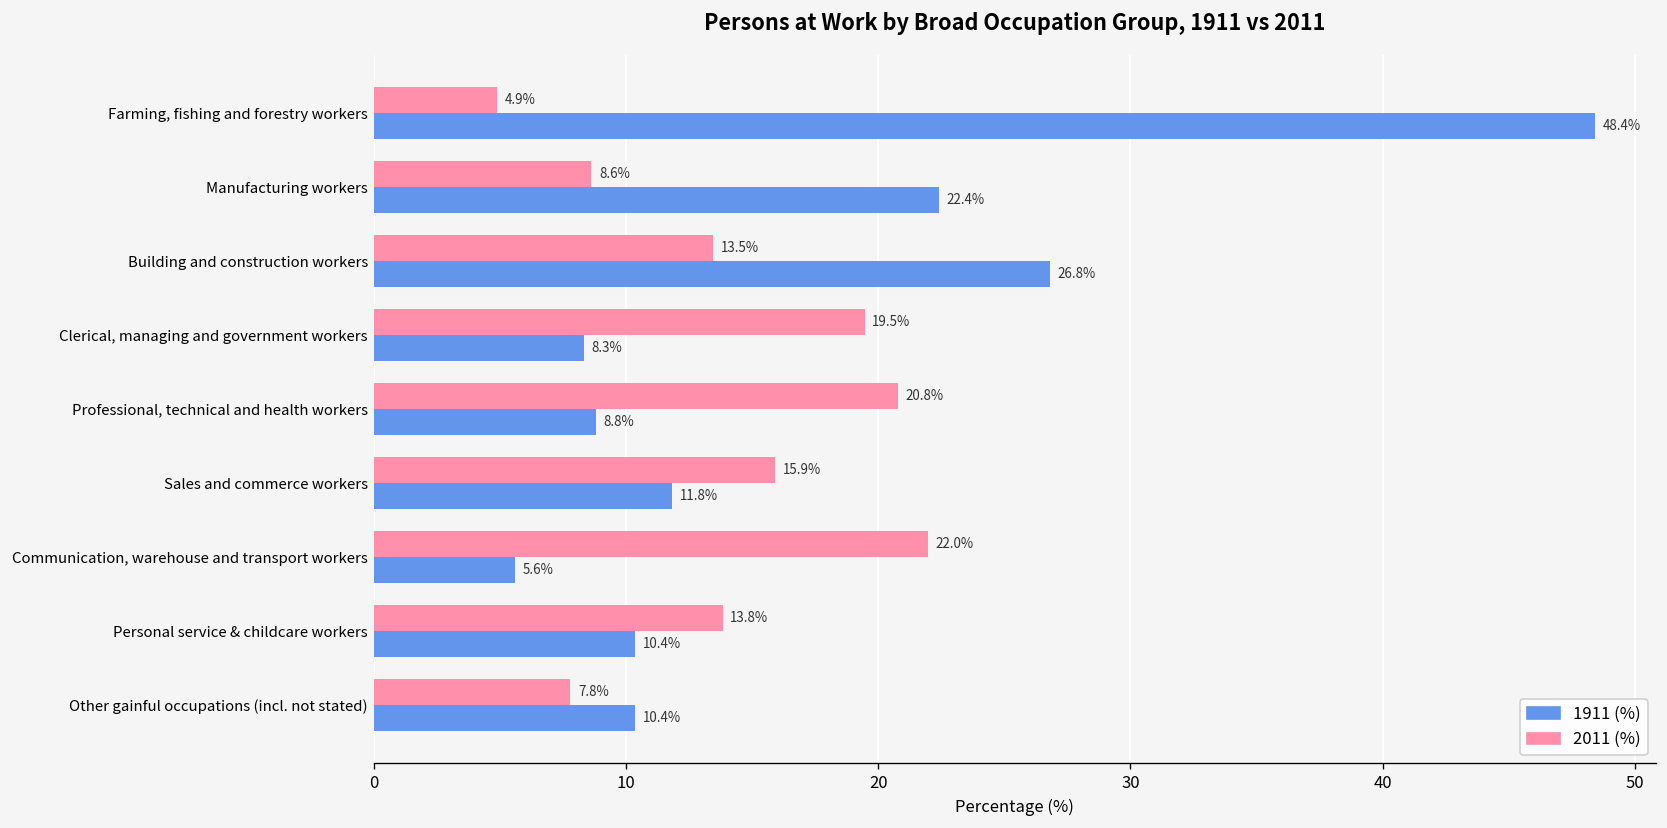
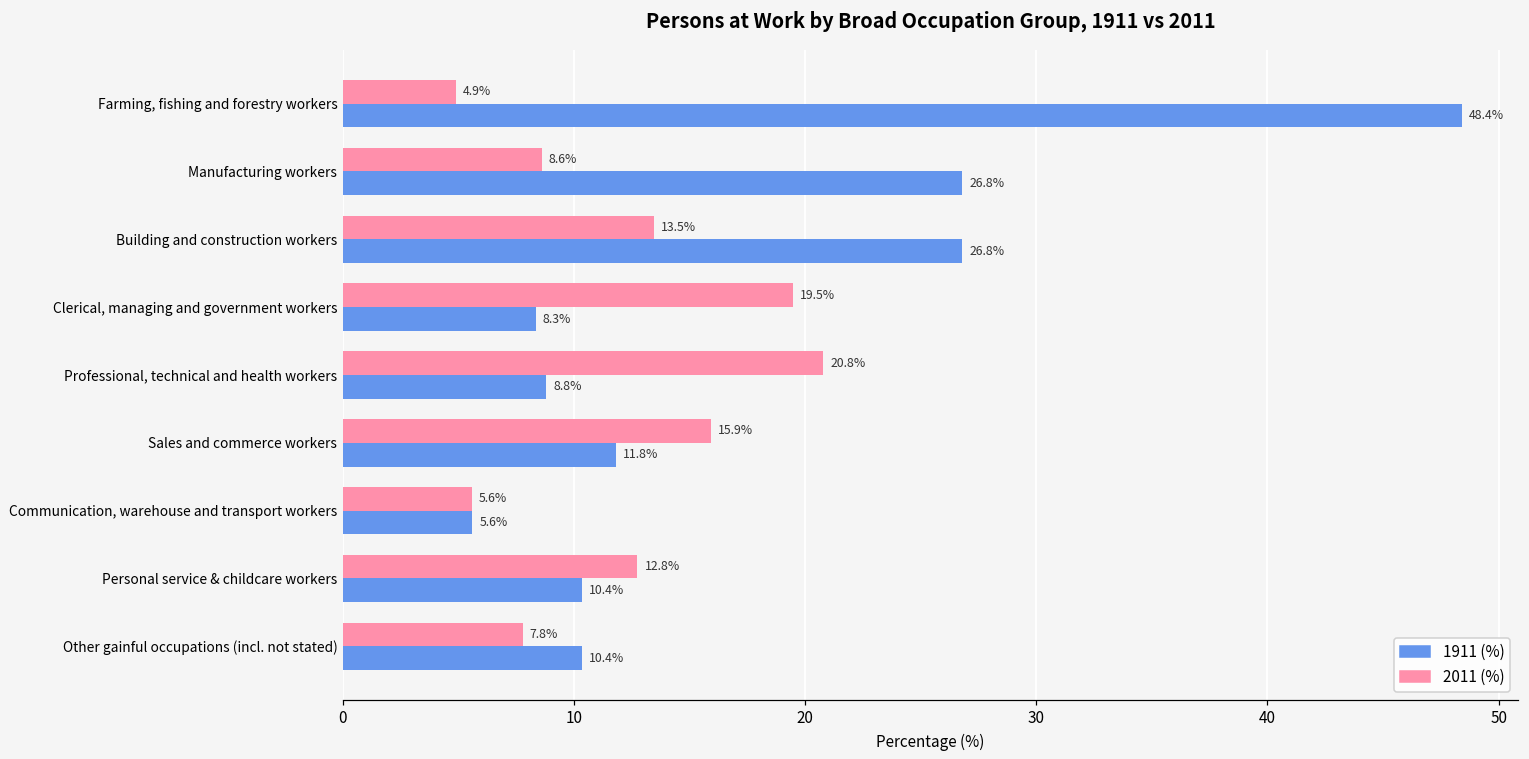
1911 (%), Manufacturing workers: 22.4% -> 26.8%
2011 (%), Communication, warehouse and transport workers: 22.0% -> 5.6%
2011 (%), Personal service & childcare workers: 13.8% -> 12.8%
